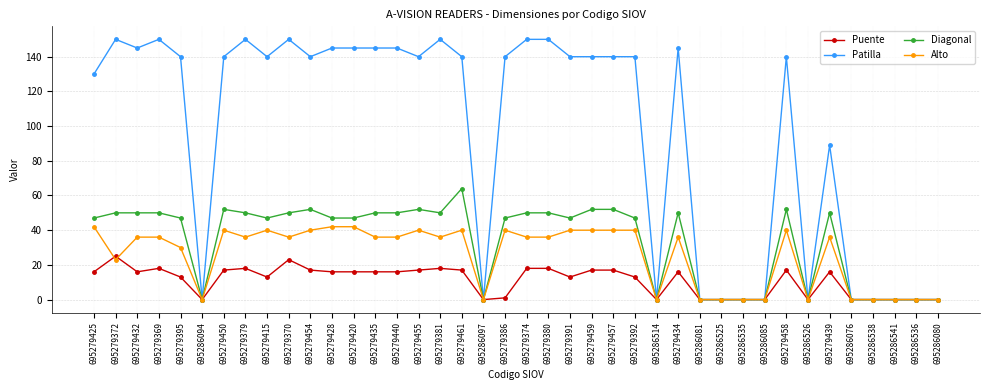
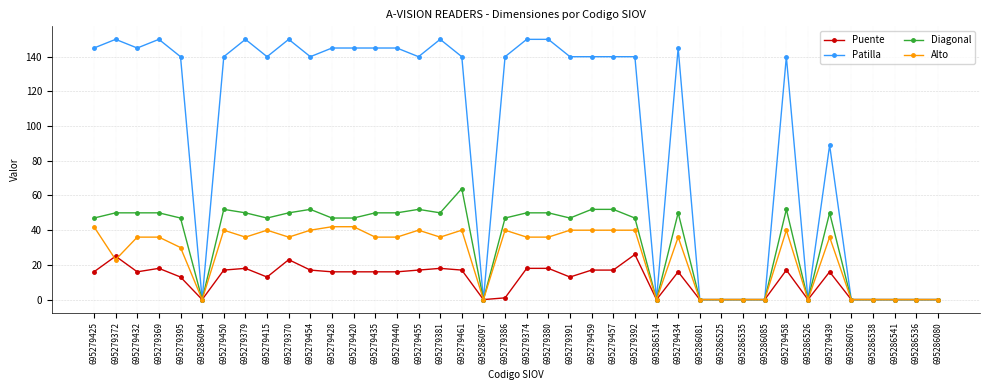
Patilla, 695279425: 130 -> 145
Puente, 695279392: 13 -> 26
